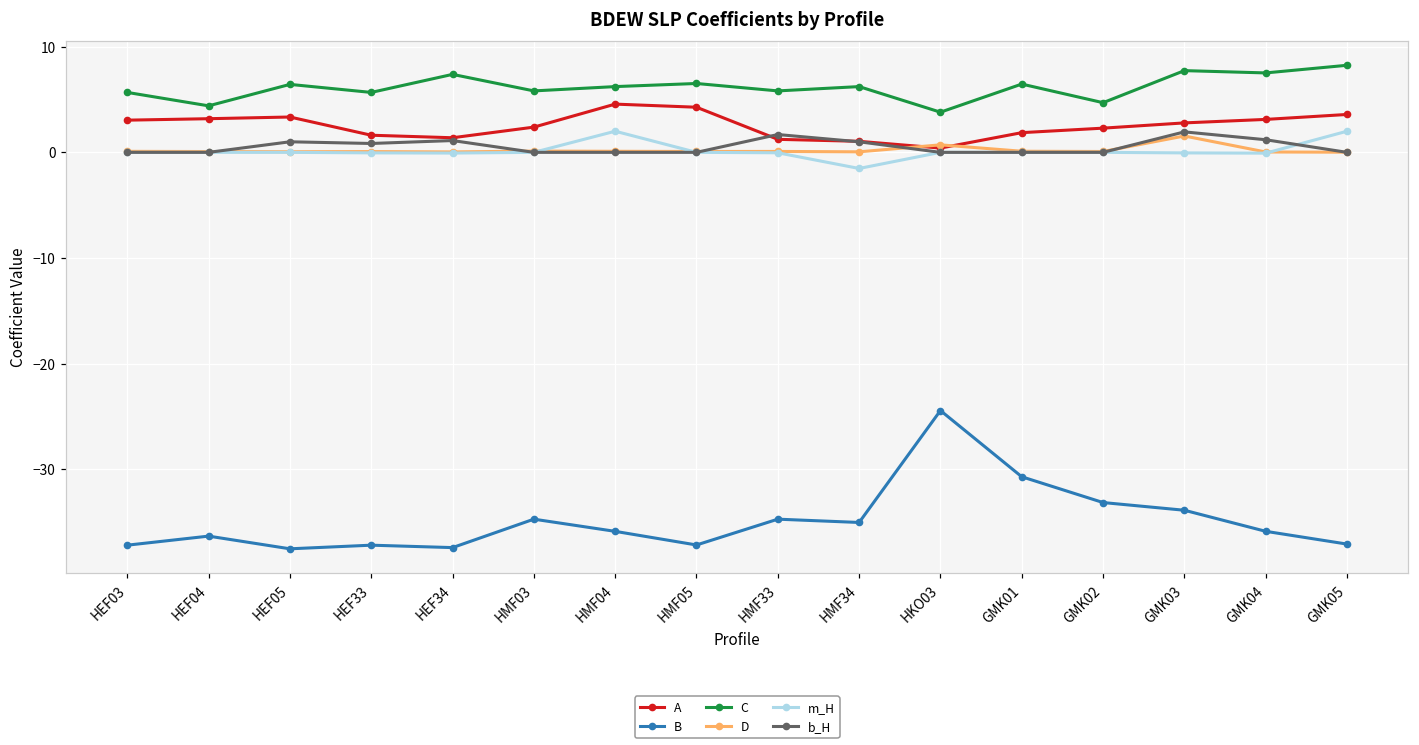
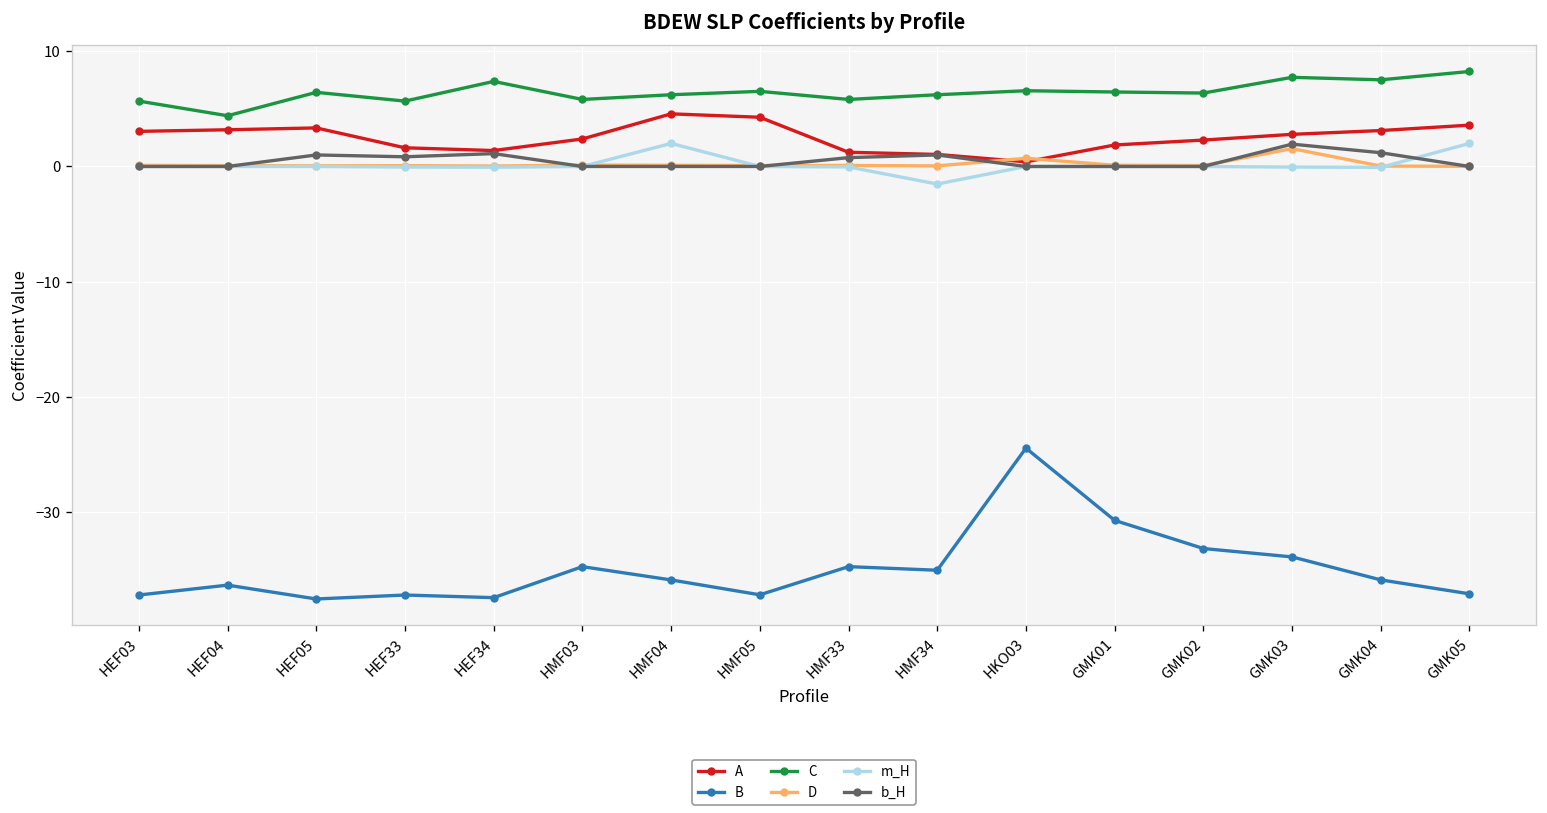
b_H, HMF33: 2 -> 1
C, HKO03: 4 -> 7
C, GMK02: 5 -> 6
